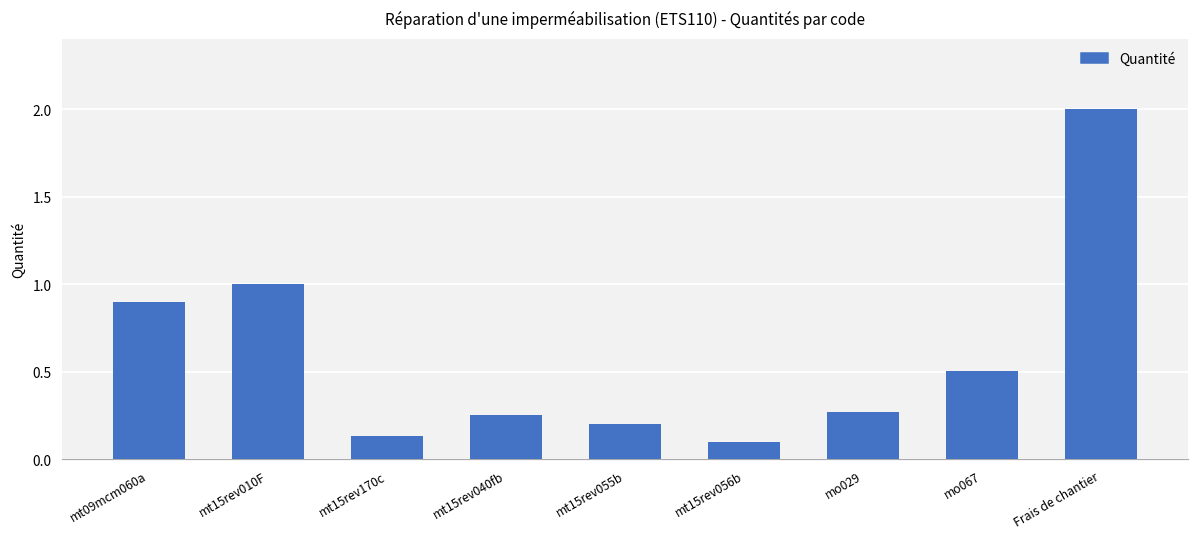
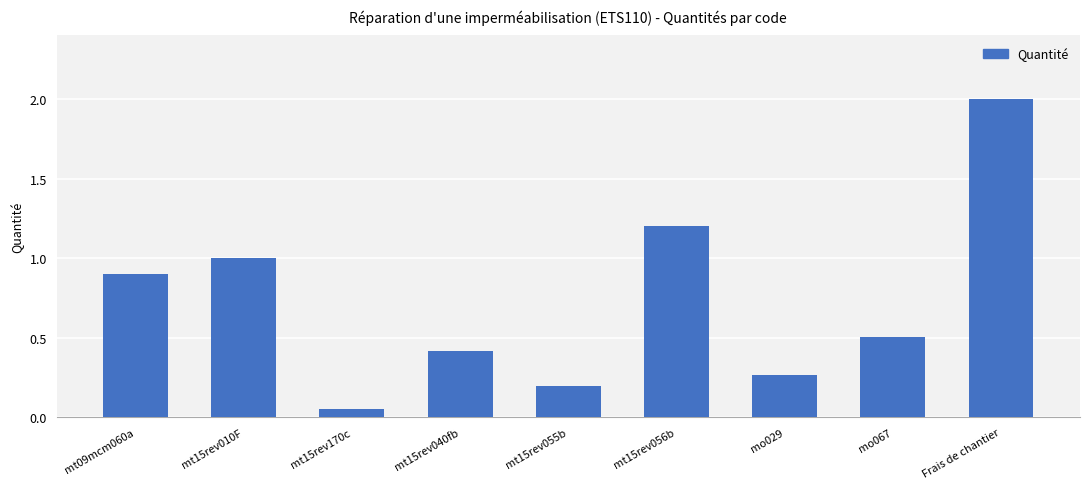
mt15rev170c: 0.13 -> 0.05
mt15rev040fb: 0.25 -> 0.42
mt15rev056b: 0.1 -> 1.2
